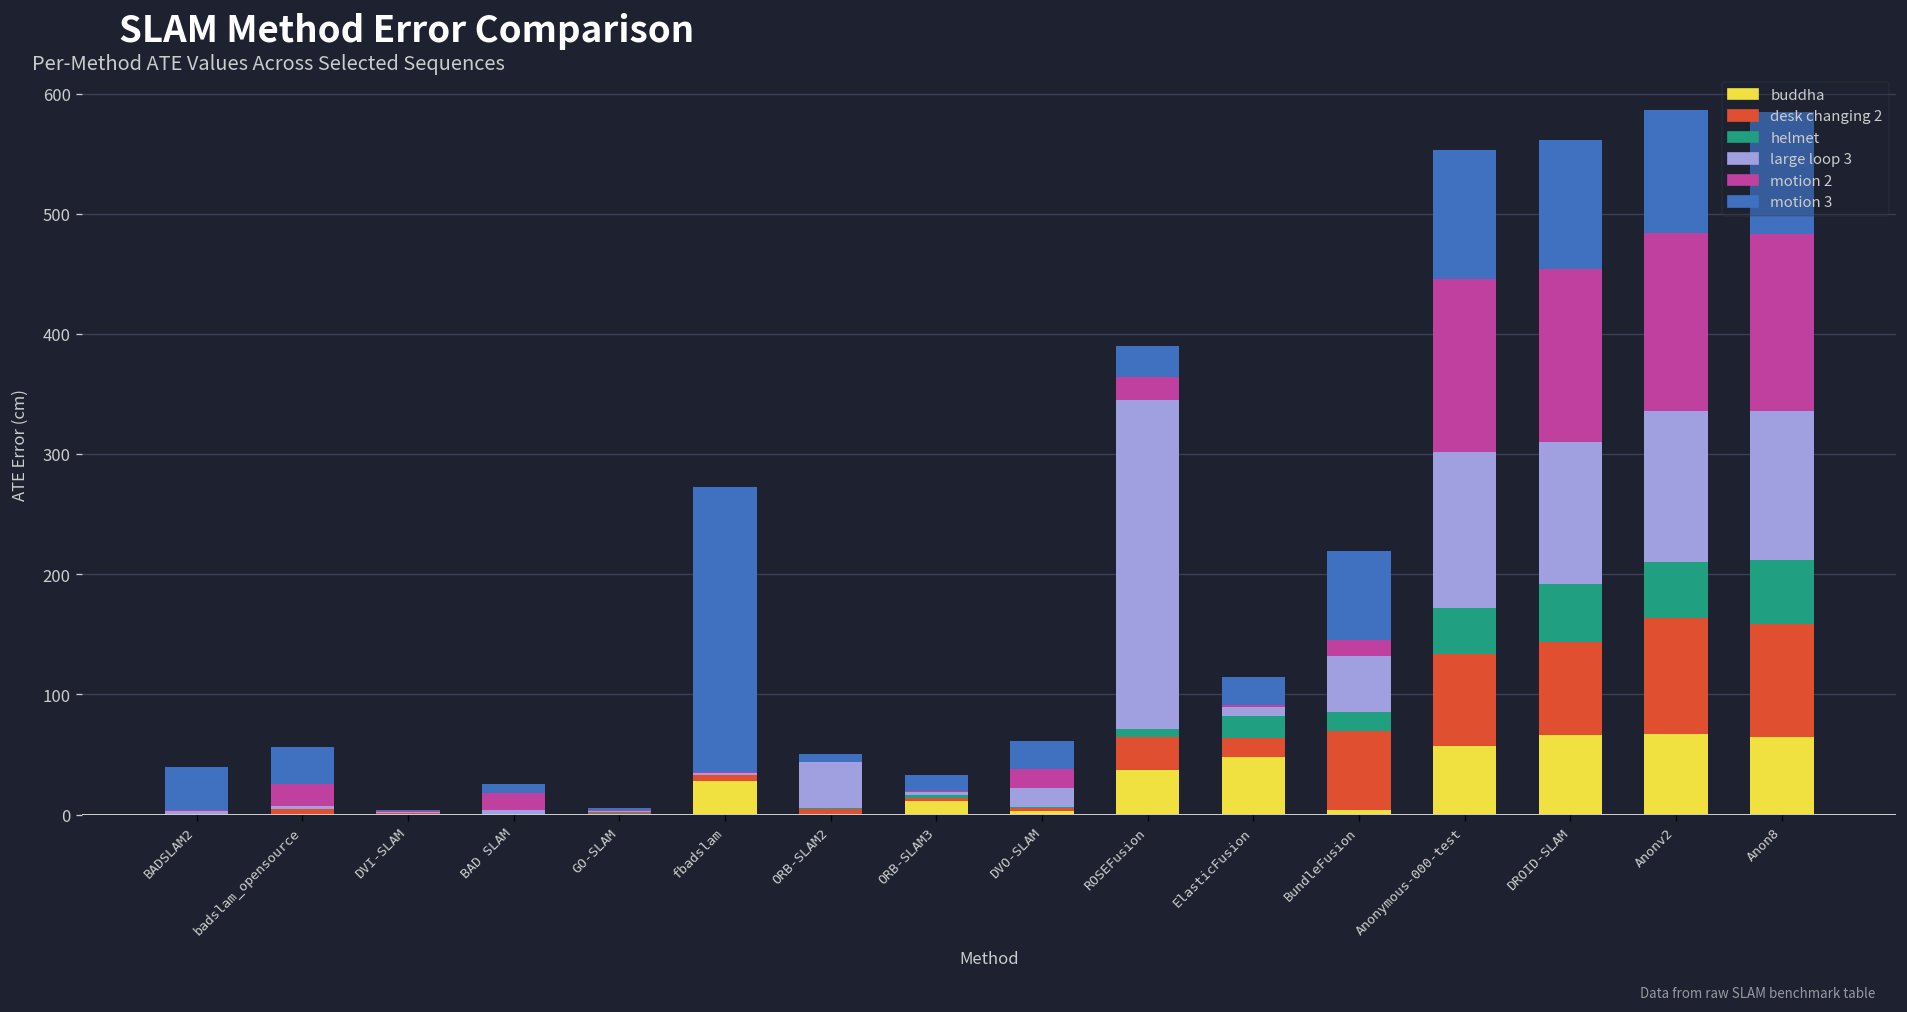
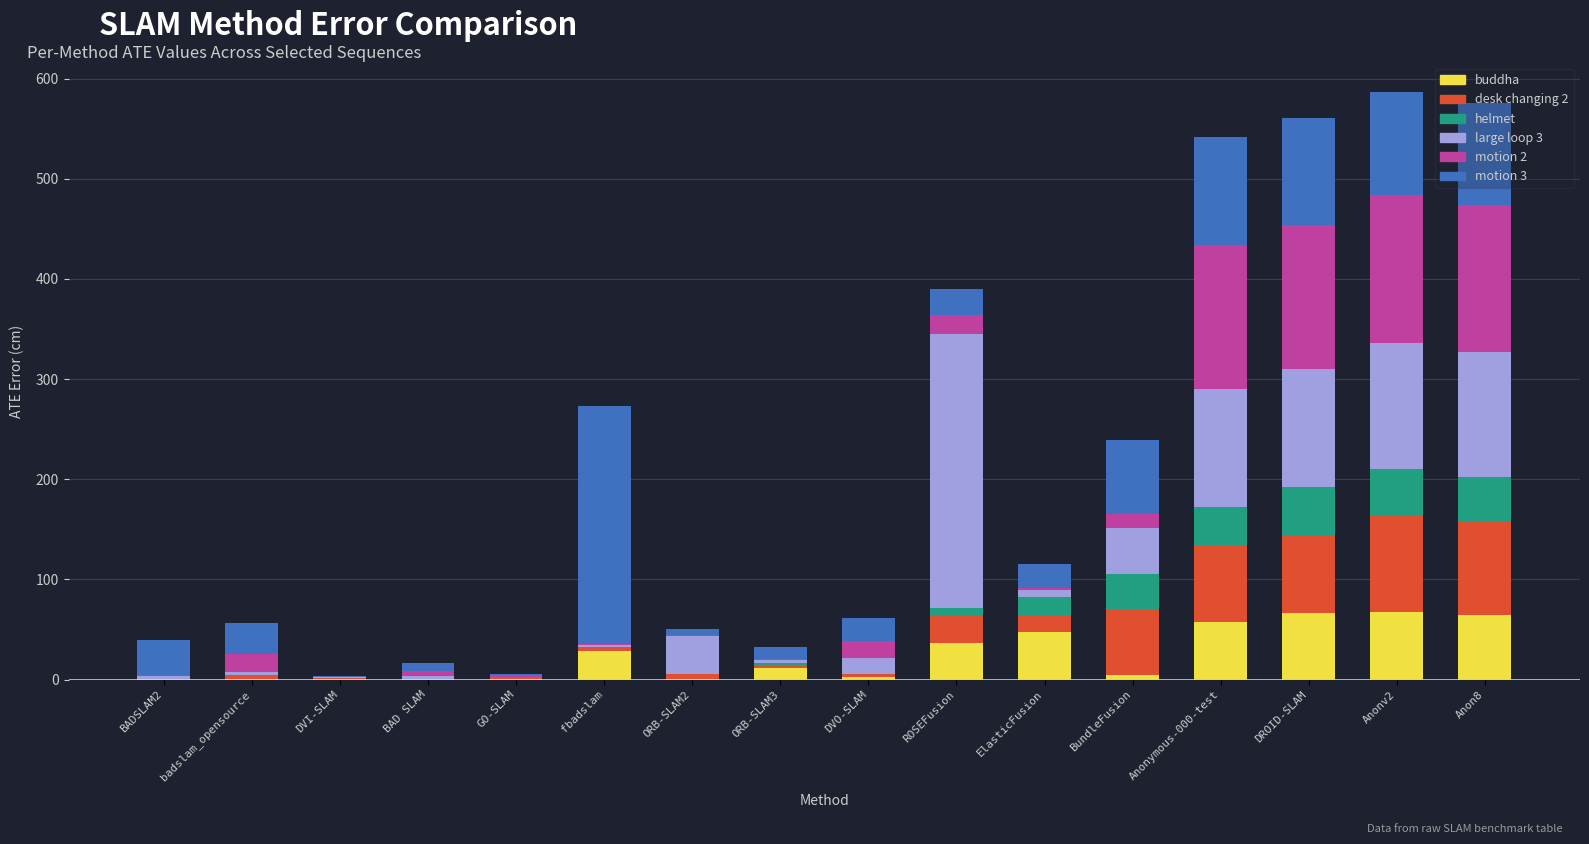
motion 2, BAD SLAM: 14 -> 5
helmet, BundleFusion: 16 -> 36
large loop 3, Anonymous-000-test: 130 -> 118
helmet, Anon8: 53 -> 44
